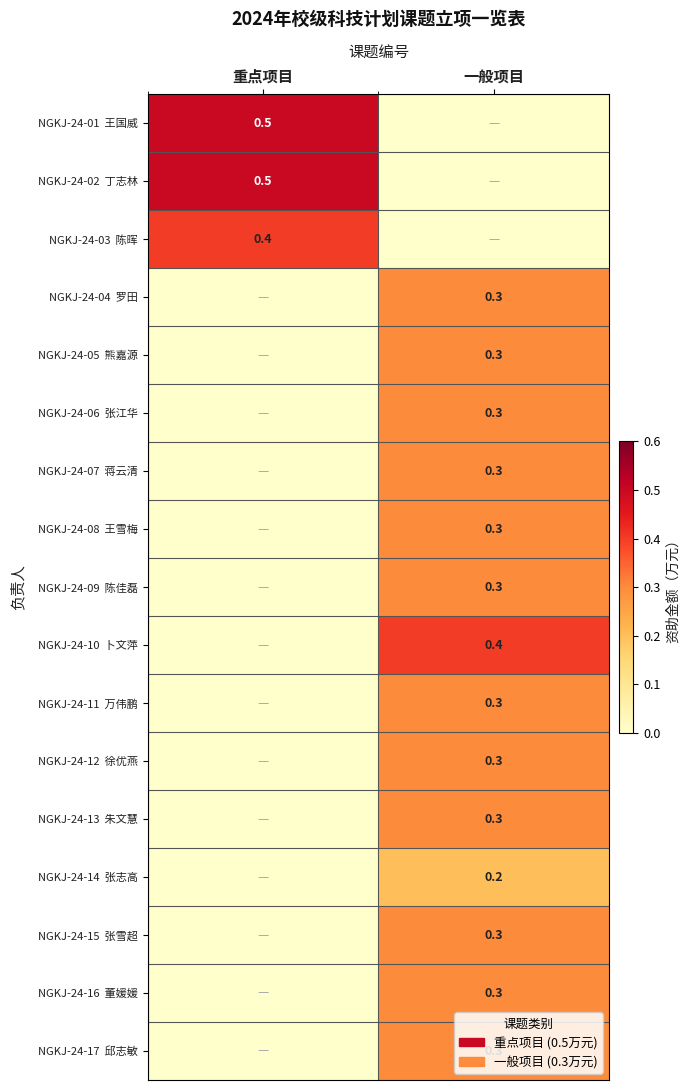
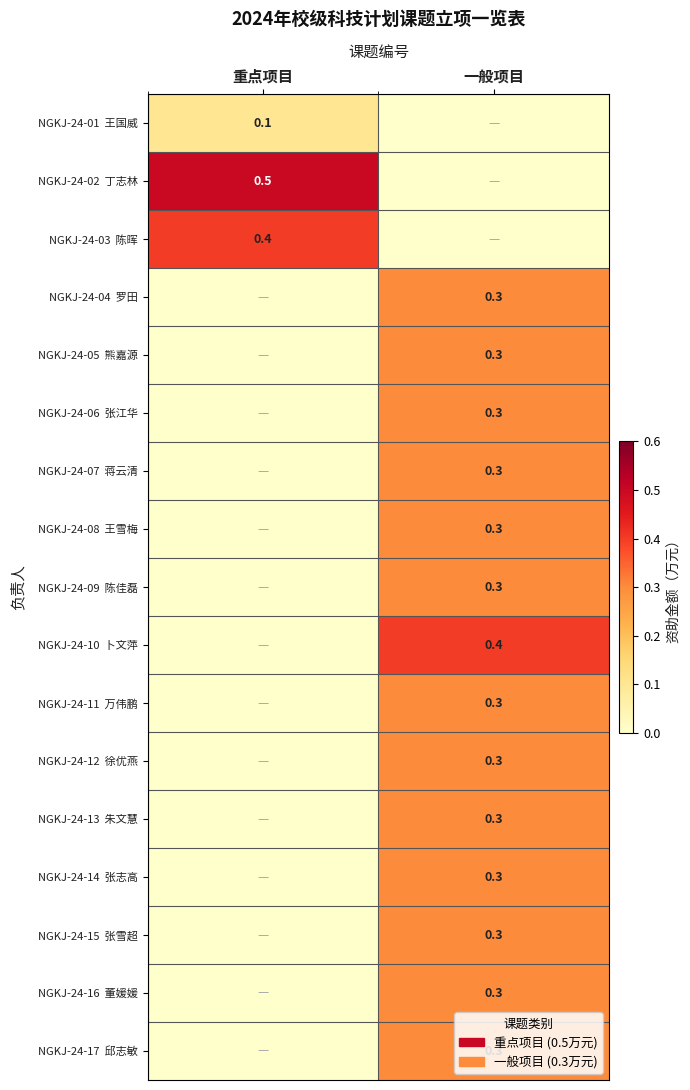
NGKJ-24-01 王国威, 重点项目: 0.5 -> 0.1
NGKJ-24-14 张志高, 一般项目: 0.2 -> 0.3
